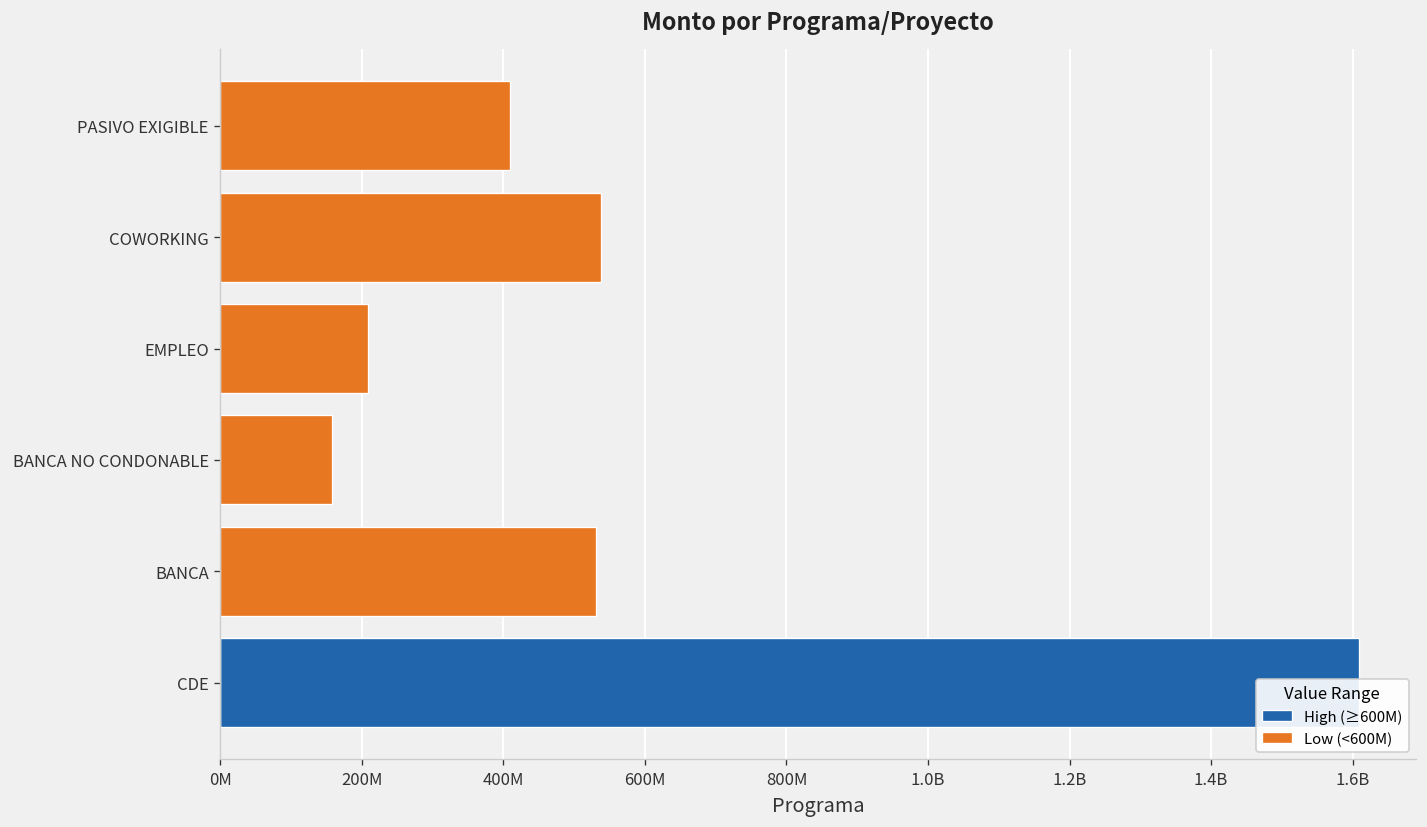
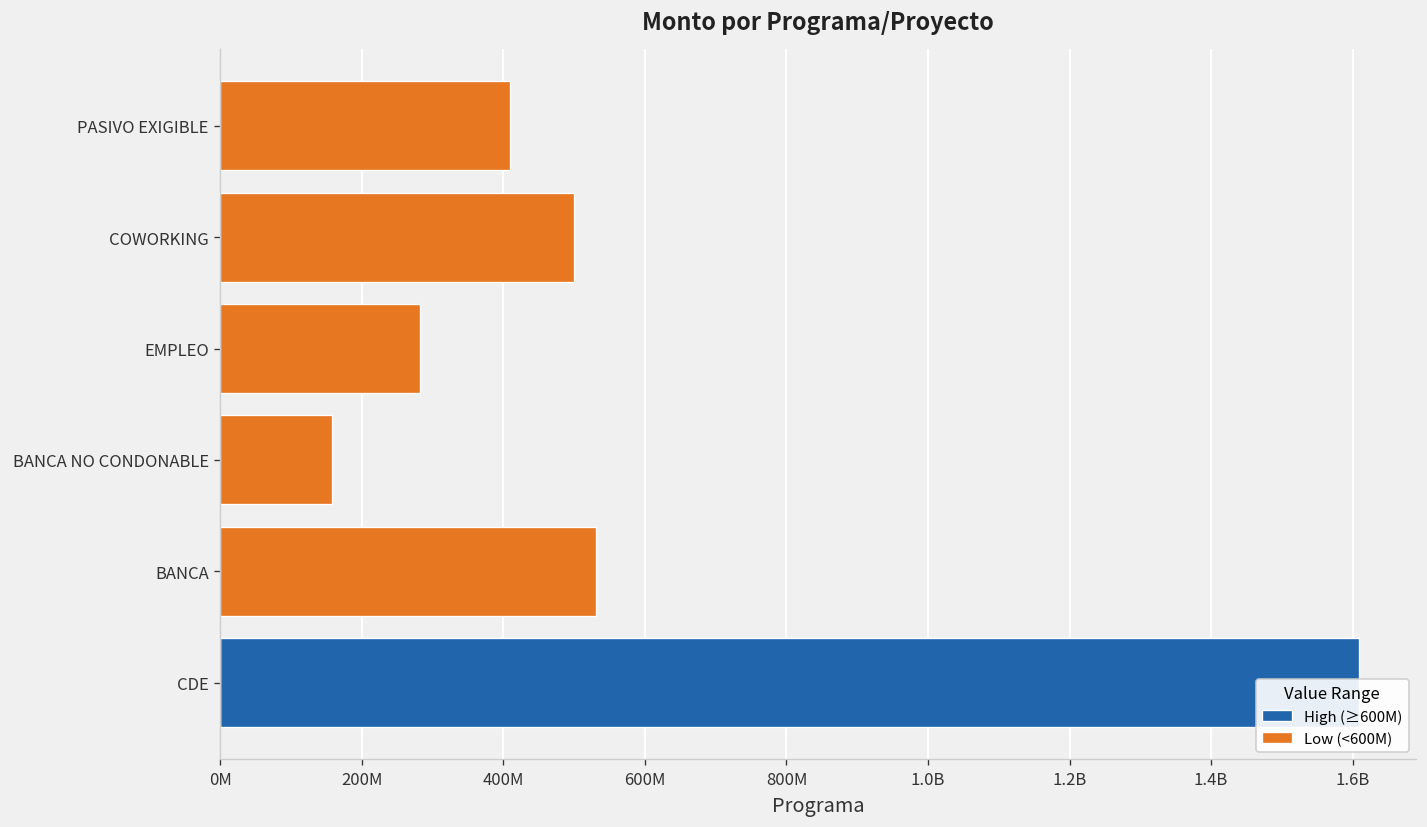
Low (<600M), COWORKING: 540000000 -> 500000000
Low (<600M), EMPLEO: 210000000 -> 280000000
